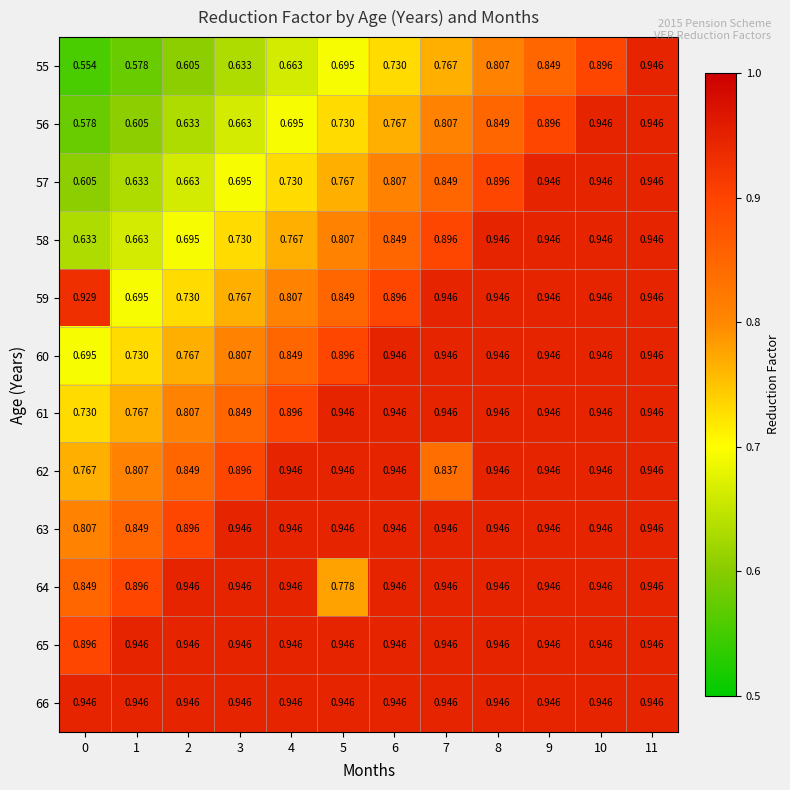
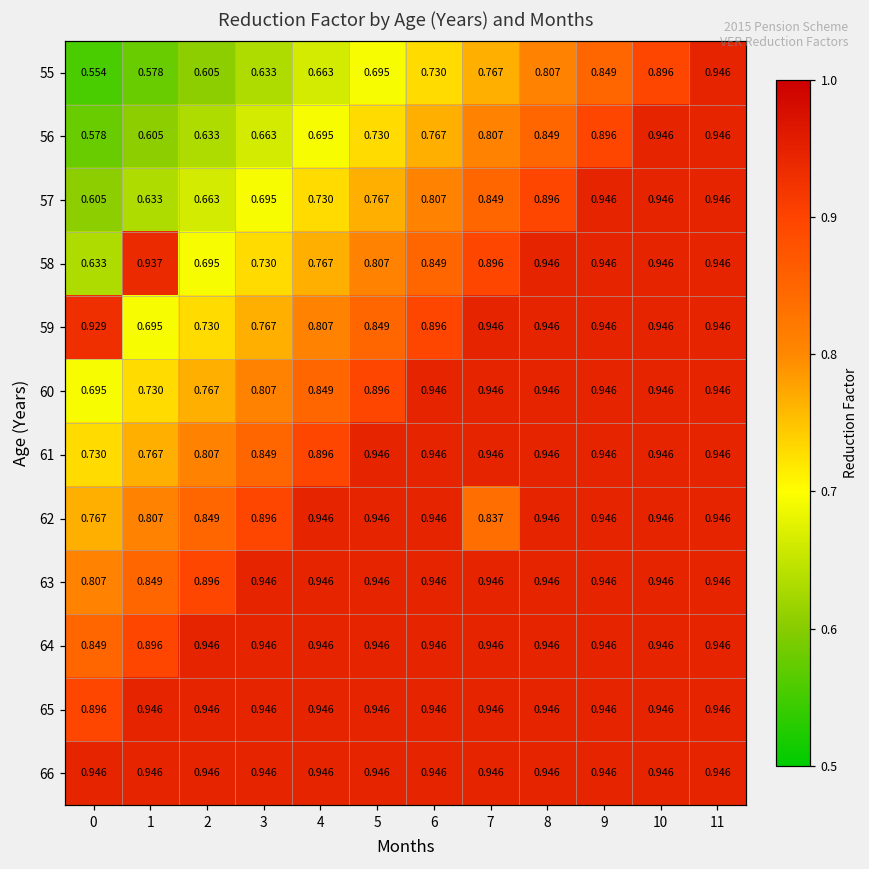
58, 1: 0.663 -> 0.937
64, 5: 0.778 -> 0.946
